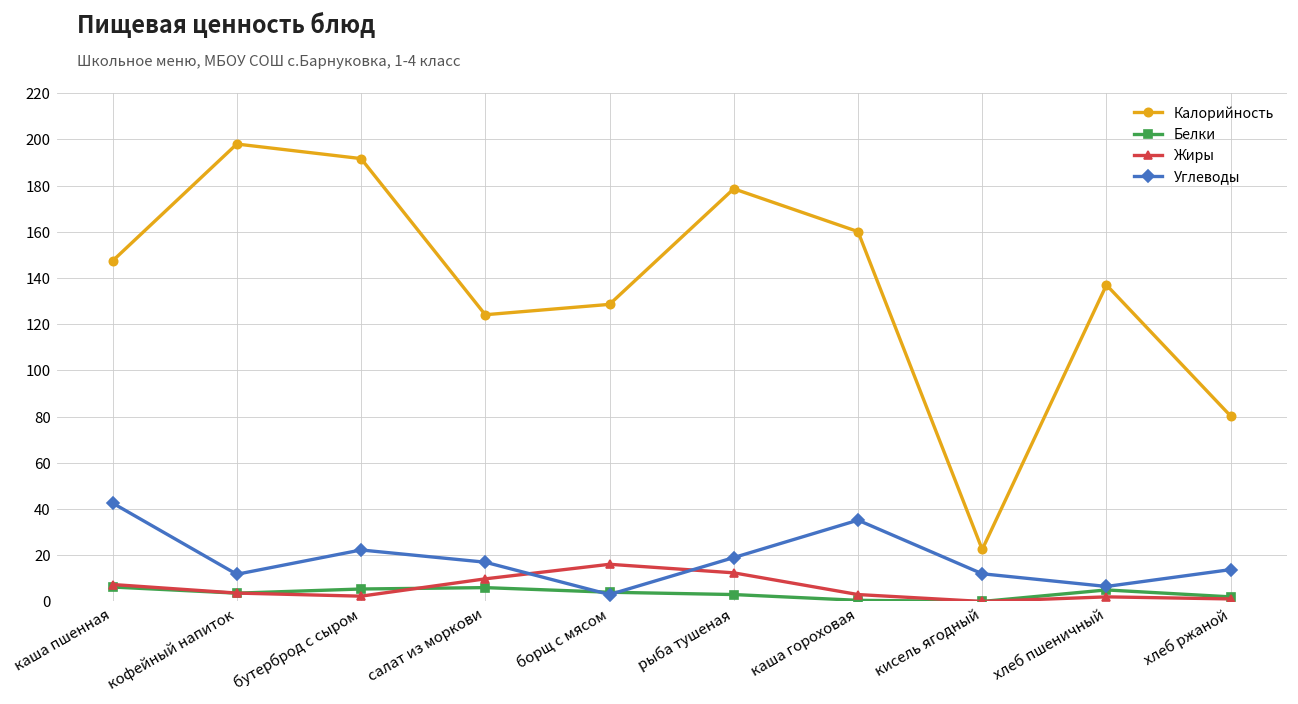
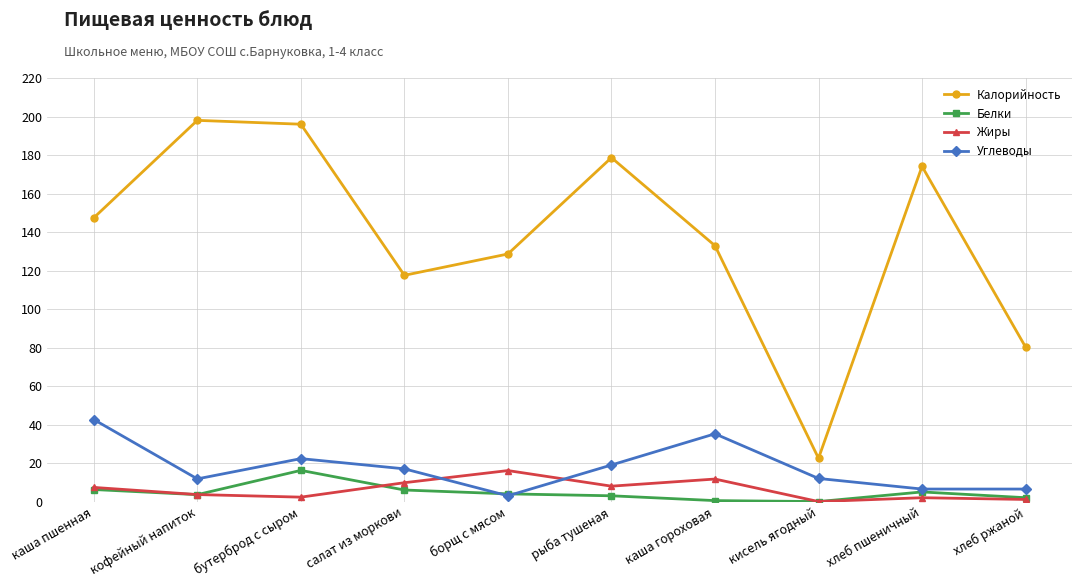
Калорийность, бутерброд с сыром: 192 -> 196
Белки, бутерброд с сыром: 5 -> 16
Калорийность, салат из моркови: 124 -> 118
Жиры, рыба тушеная: 12 -> 8
Калорийность, каша гороховая: 160 -> 133
Жиры, каша гороховая: 3 -> 12
Калорийность, хлеб пшеничный: 137 -> 174
Углеводы, хлеб ржаной: 14 -> 7
